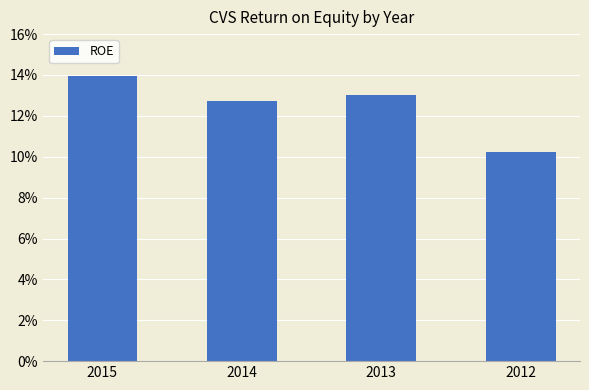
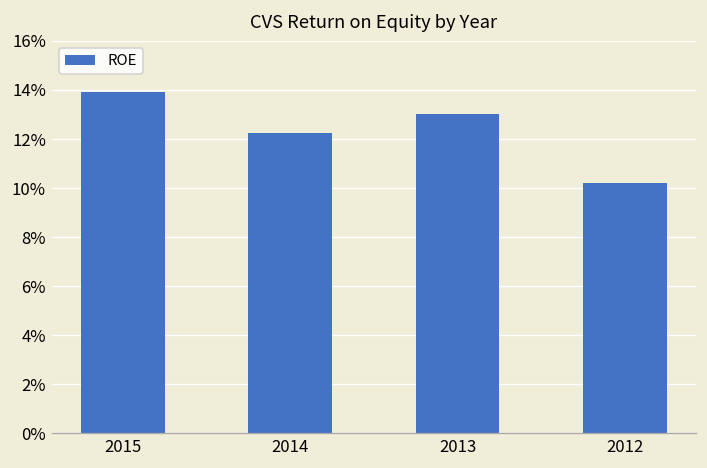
2014: 12.7% -> 12.2%
